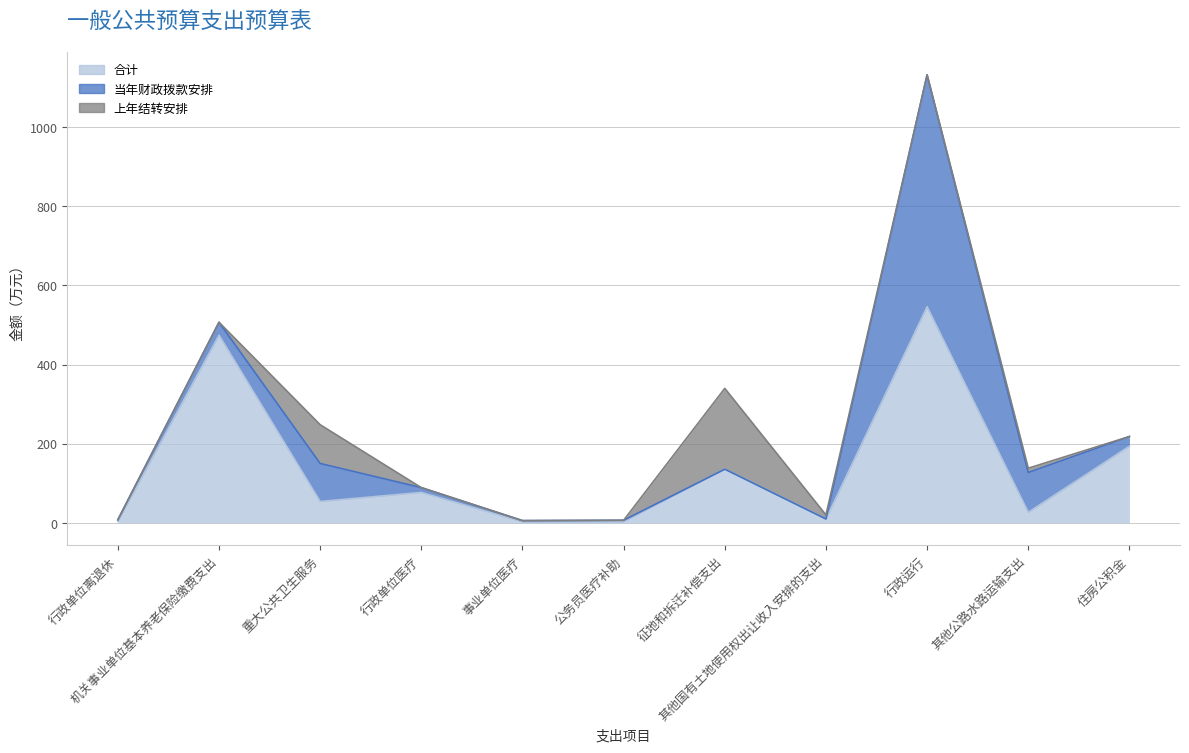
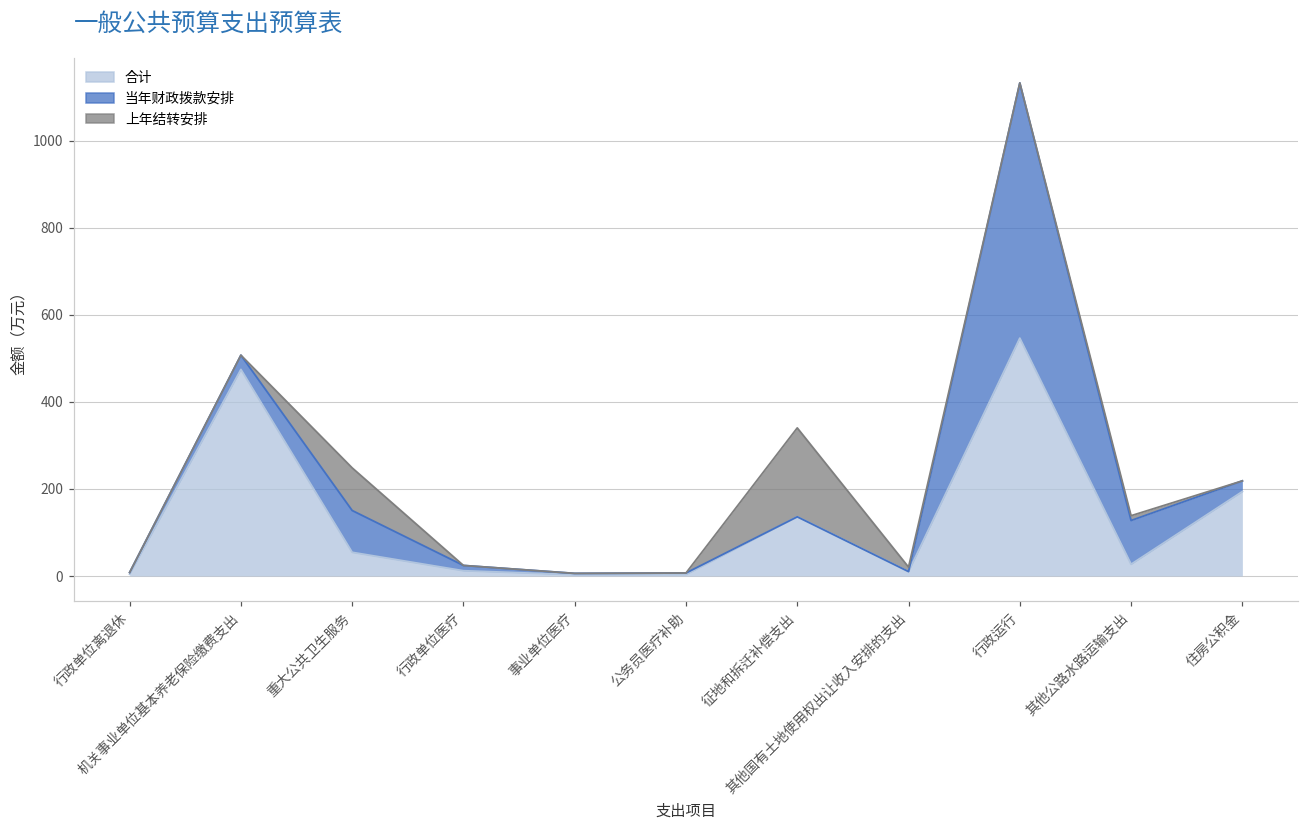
合计, 行政单位医疗: 80 -> 10
